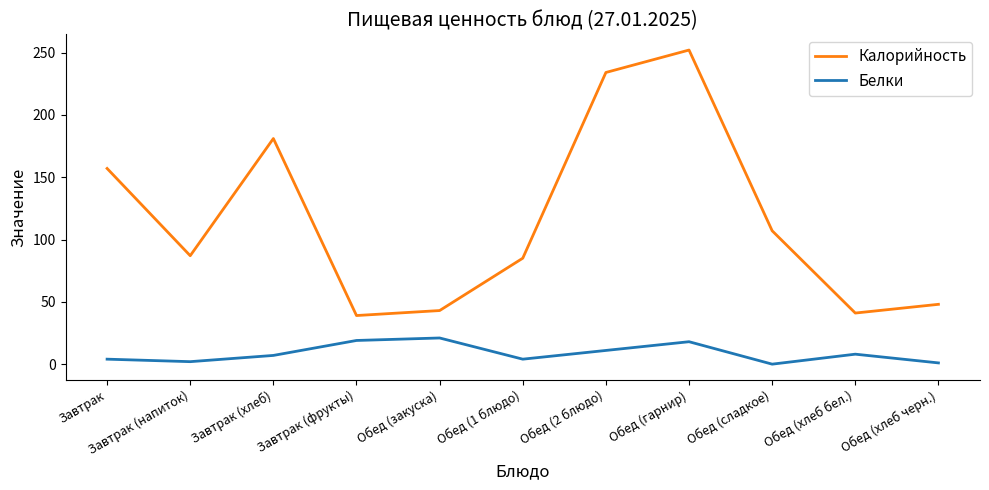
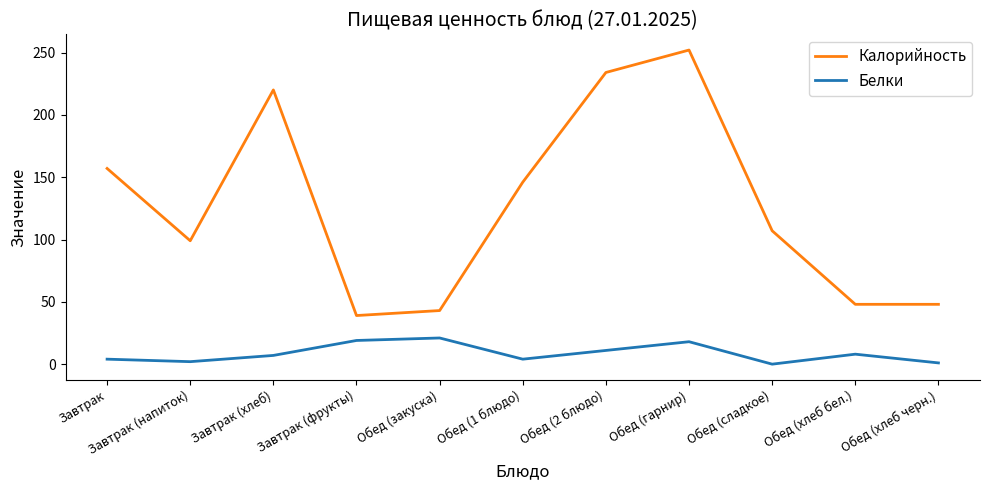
Калорийность, Завтрак (напиток): 87 -> 99
Калорийность, Завтрак (хлеб): 181 -> 220
Калорийность, Обед (1 блюдо): 85 -> 146
Калорийность, Обед (хлеб бел.): 41 -> 48
